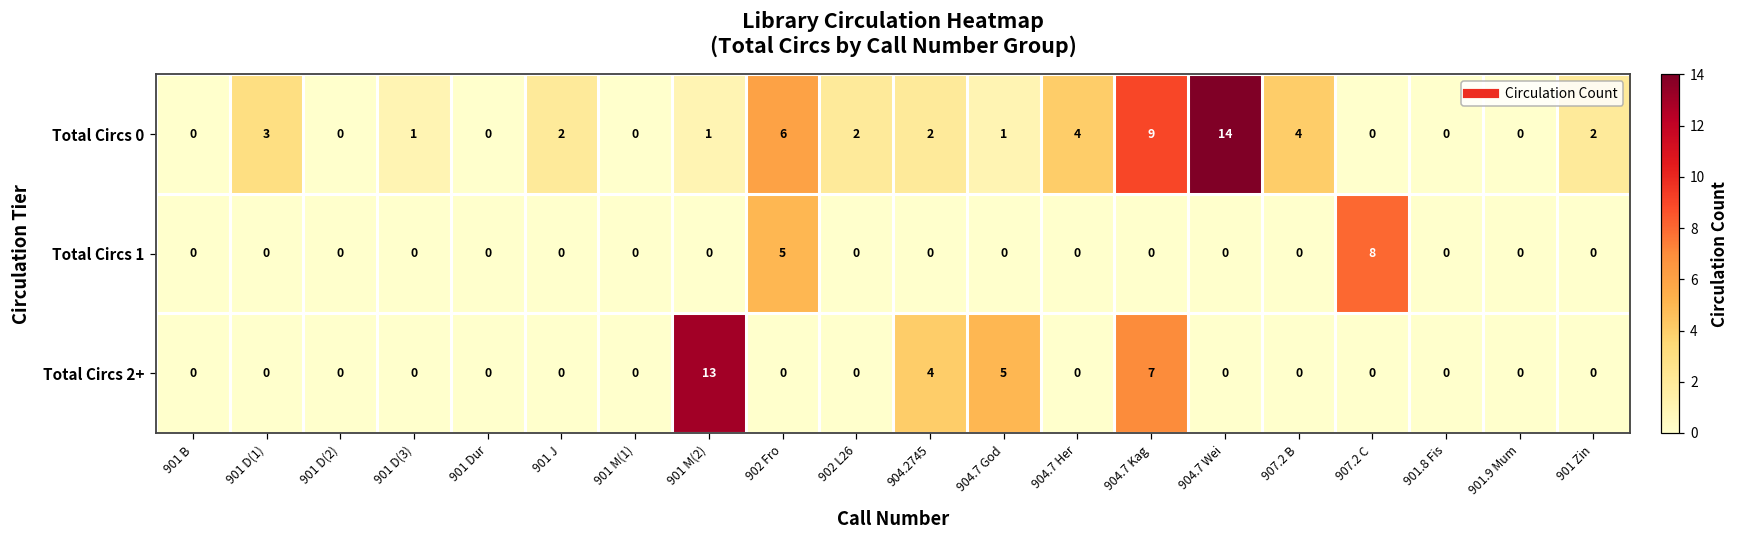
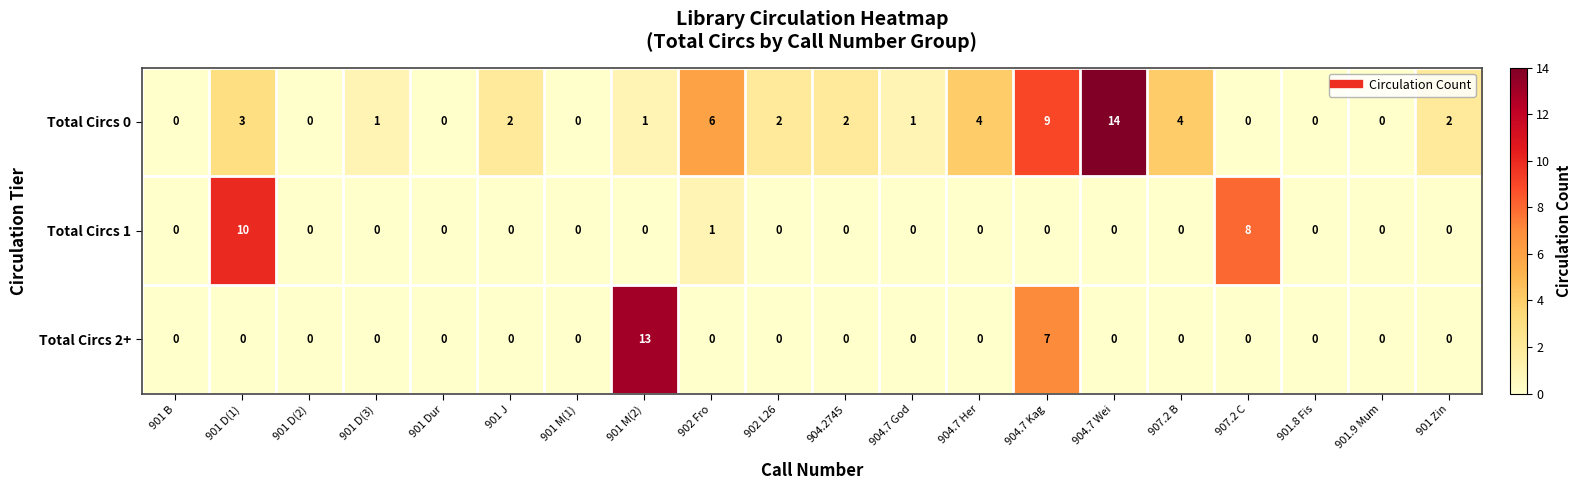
Total Circs 1, 901 D(1): 0 -> 10
Total Circs 1, 902 Fro: 5 -> 1
Total Circs 2+, 904.2745: 4 -> 0
Total Circs 2+, 904.7 God: 5 -> 0
